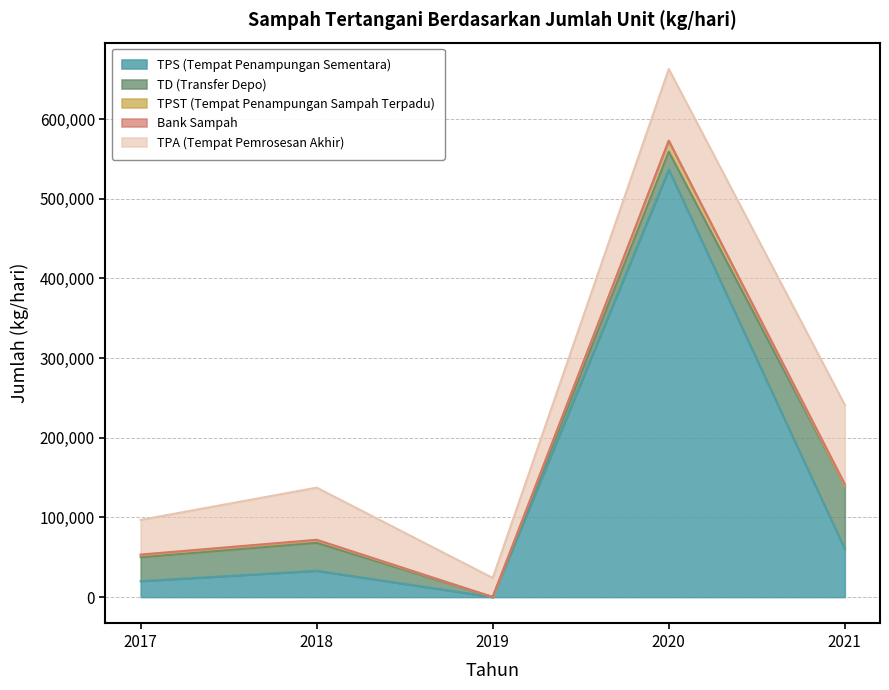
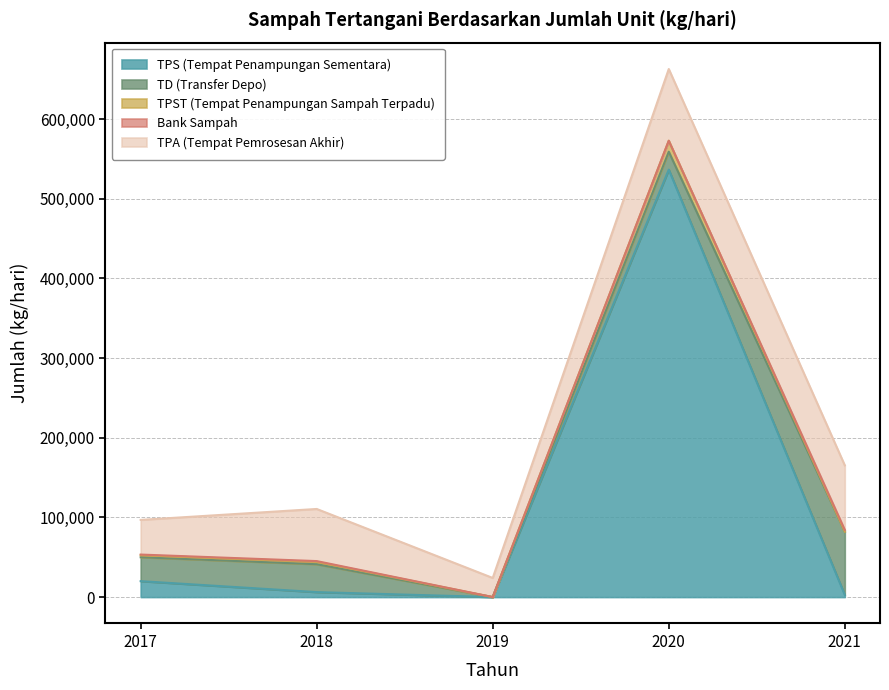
TPS (Tempat Penampungan Sementara), 2018: 30,000 -> 10,000
TPS (Tempat Penampungan Sementara), 2021: 60,000 -> 0
TPA (Tempat Pemrosesan Akhir), 2021: 100,000 -> 80,000
